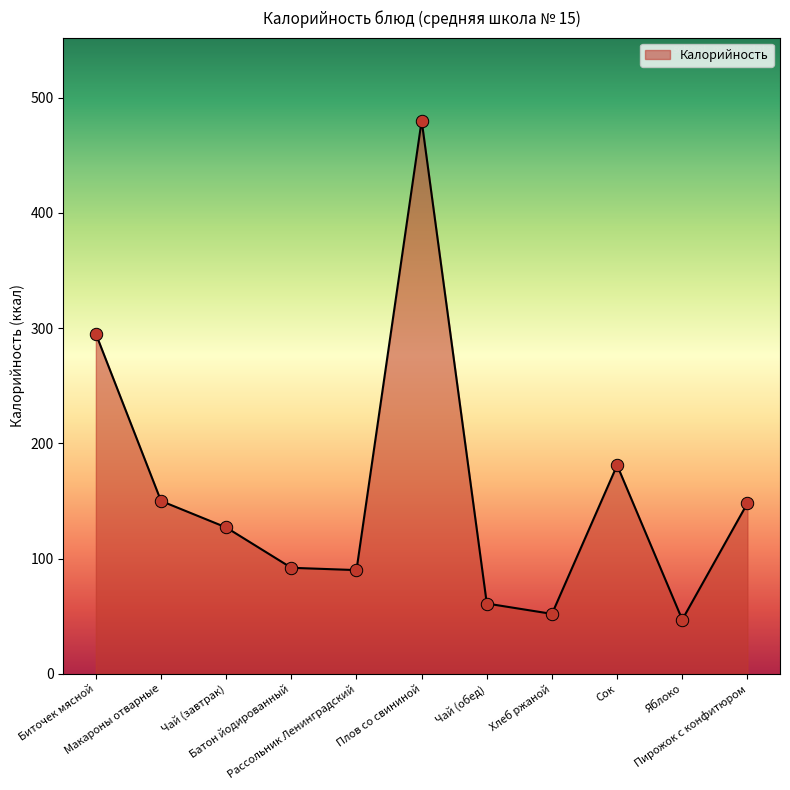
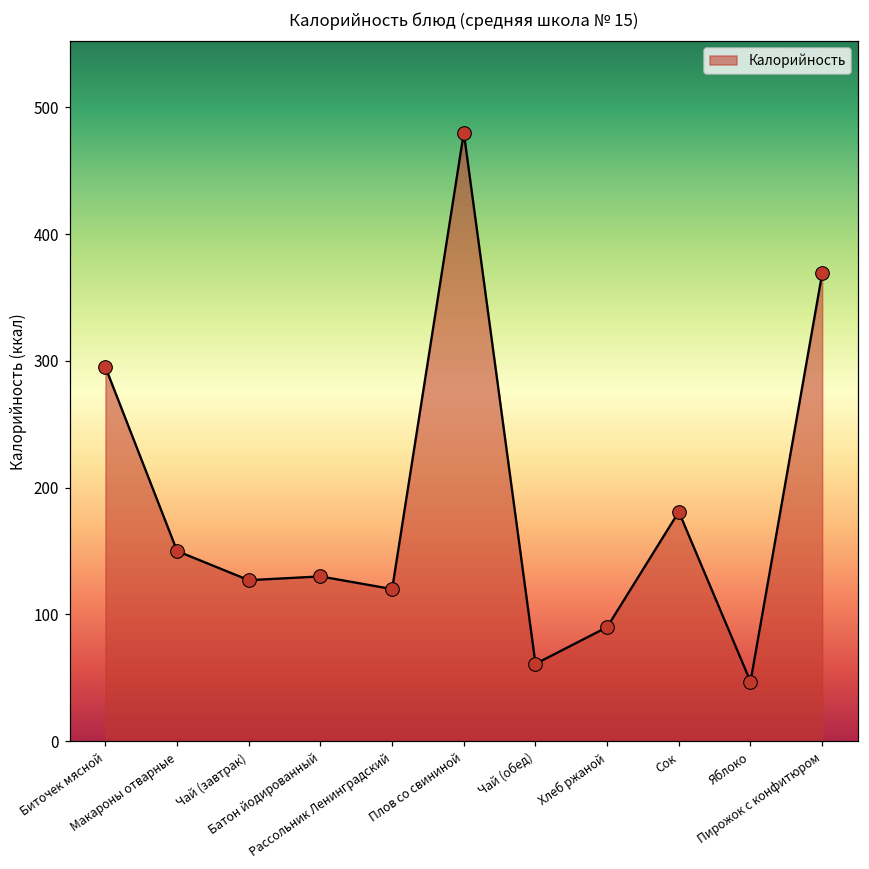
Батон йодированный: 92 -> 130
Рассольник Ленинградский: 90 -> 120
Хлеб ржаной: 52 -> 90
Пирожок с конфитюром: 148 -> 369
